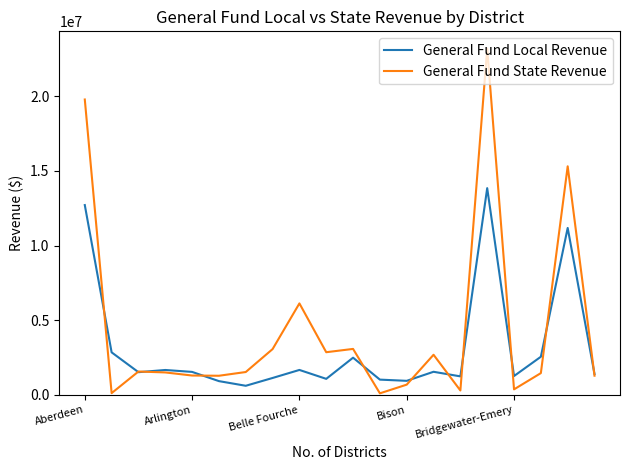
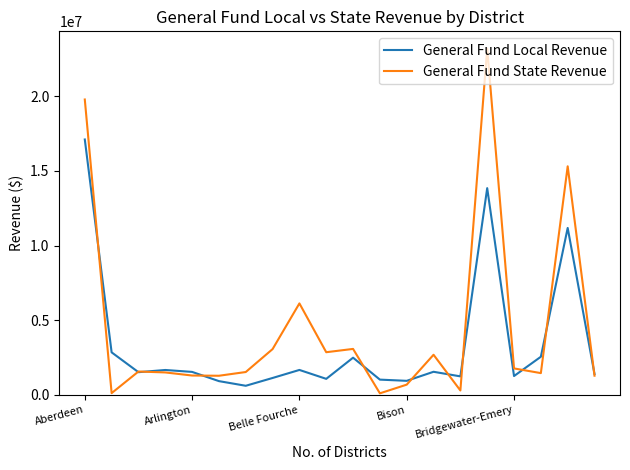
General Fund Local Revenue, Aberdeen: 12700000 -> 17100000
General Fund State Revenue, Bridgewater-Emery: 400000 -> 1800000
